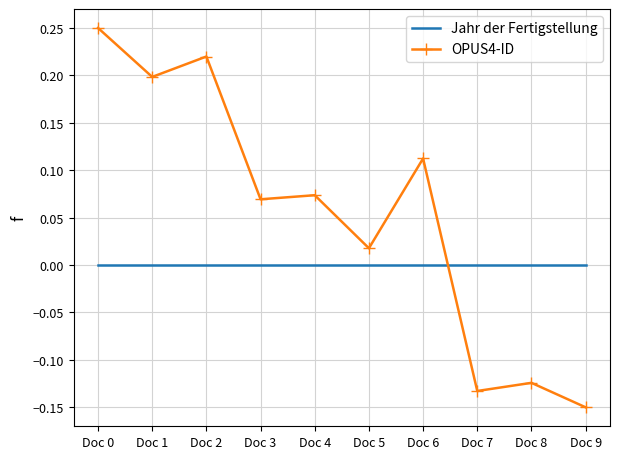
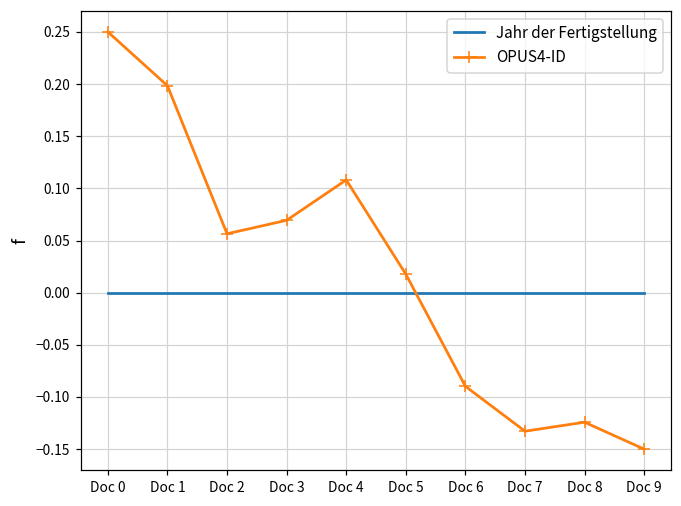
OPUS4-ID, Doc 2: 0.22 -> 0.06
OPUS4-ID, Doc 4: 0.07 -> 0.11
OPUS4-ID, Doc 6: 0.11 -> -0.09
